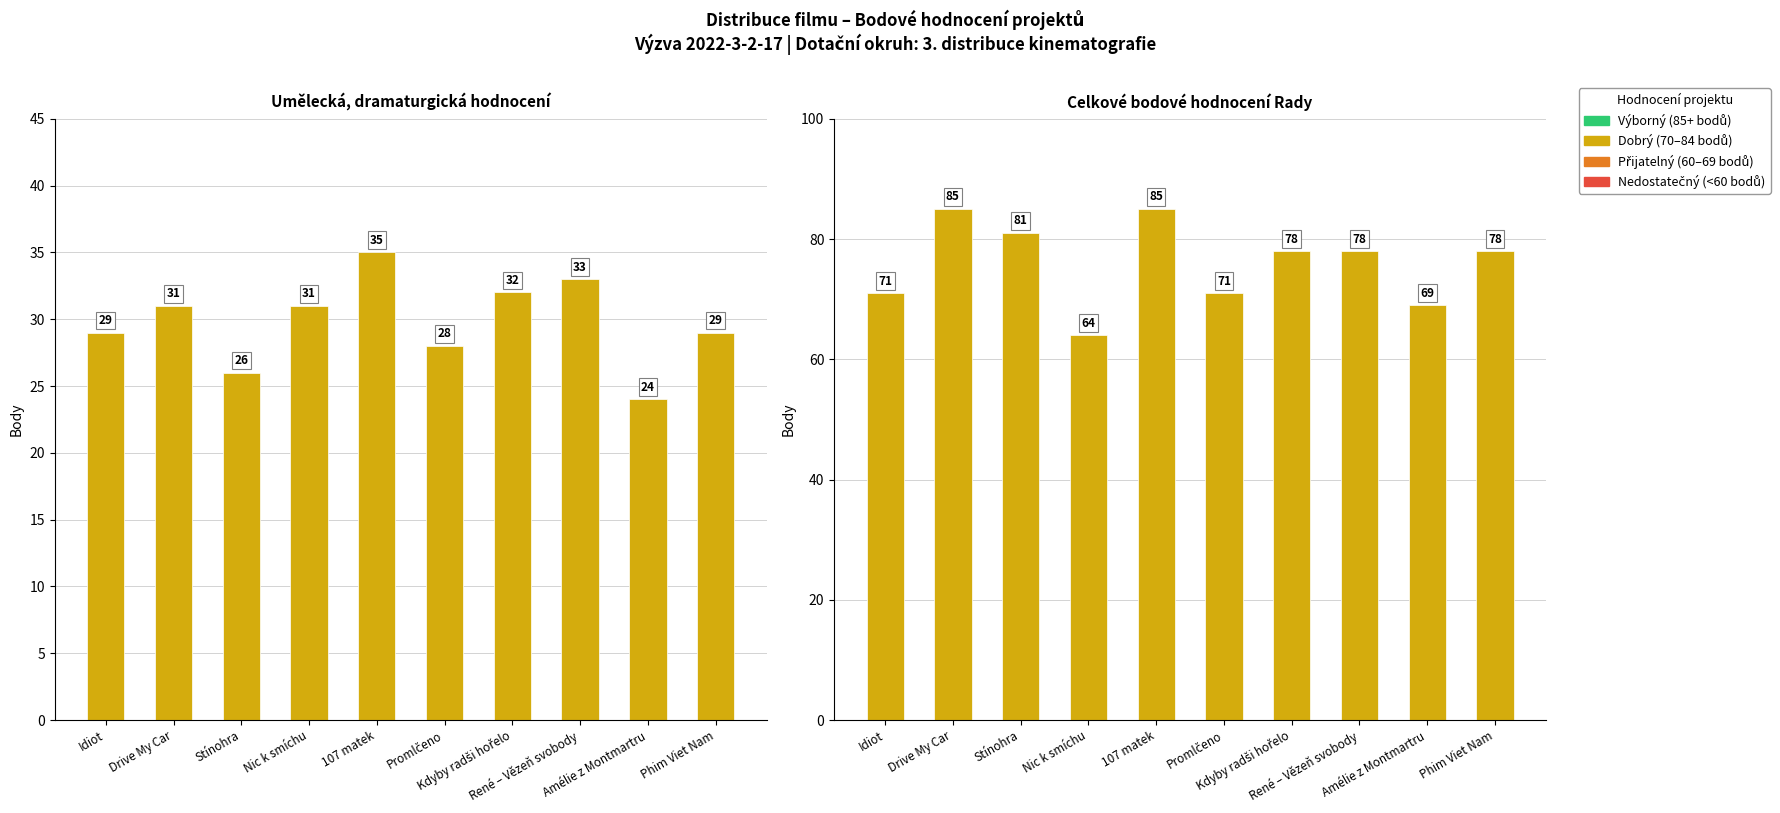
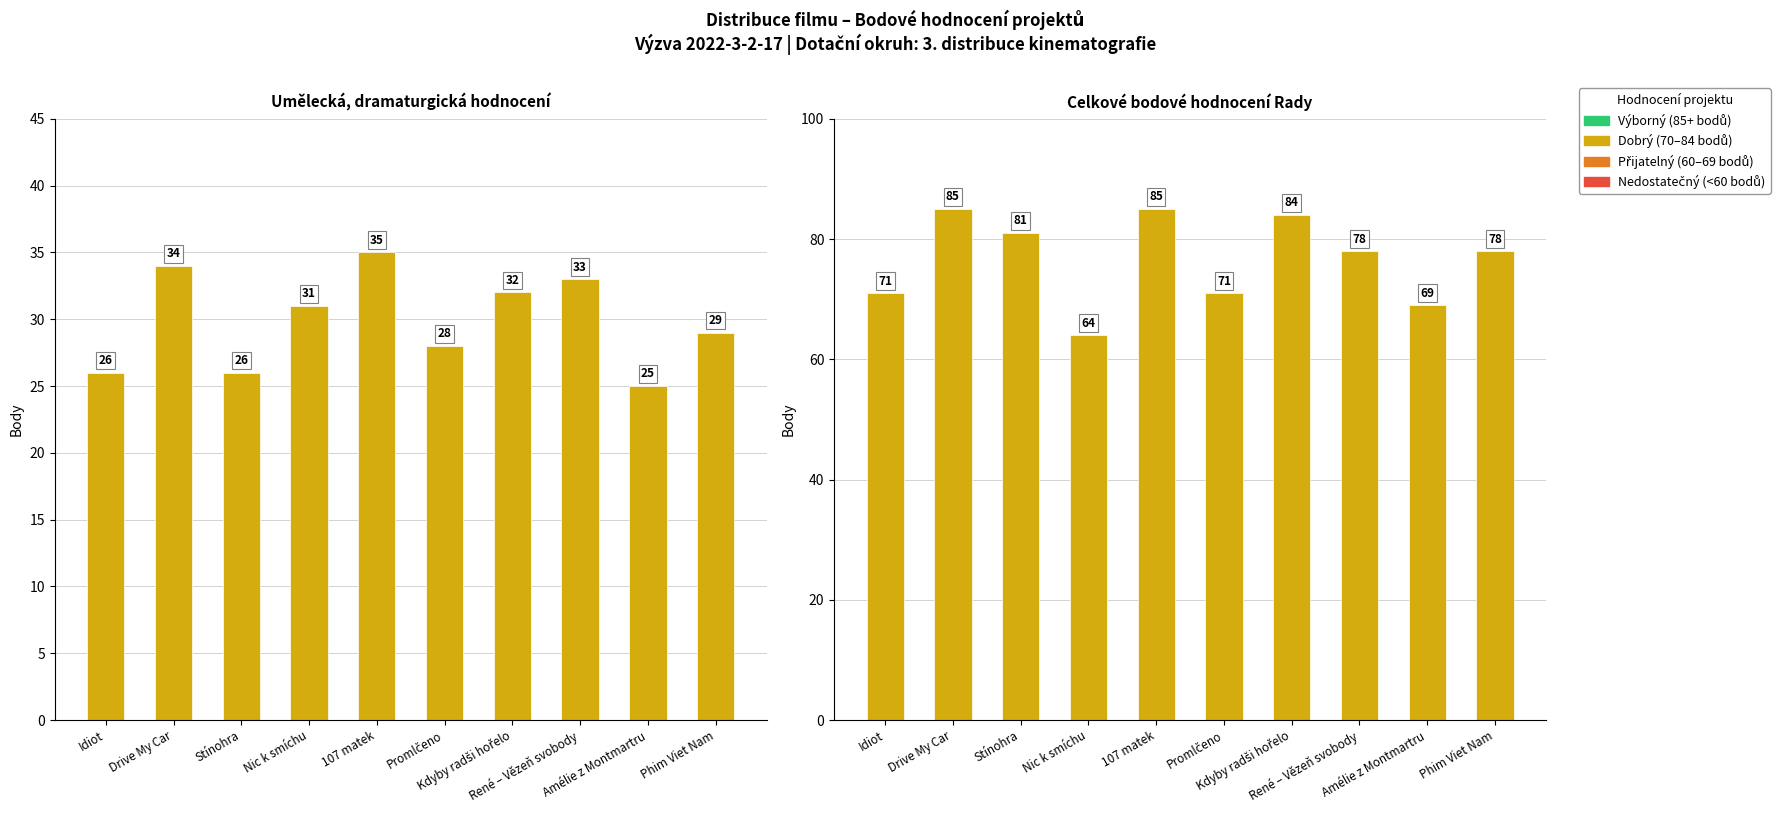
Umělecká, dramaturgická hodnocení, Idiot: 29 -> 26
Umělecká, dramaturgická hodnocení, Drive My Car: 31 -> 34
Umělecká, dramaturgická hodnocení, Amélie z Montmartru: 24 -> 25
Celkové bodové hodnocení Rady, Kdyby radši hořelo: 78 -> 84
